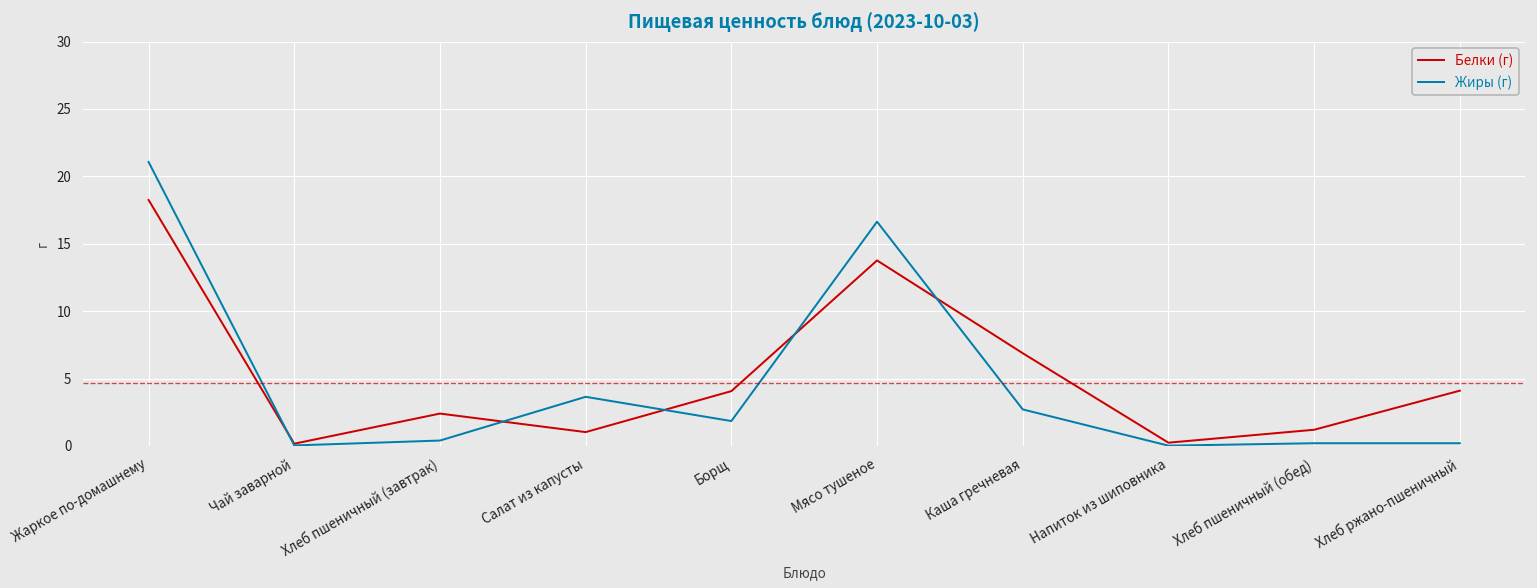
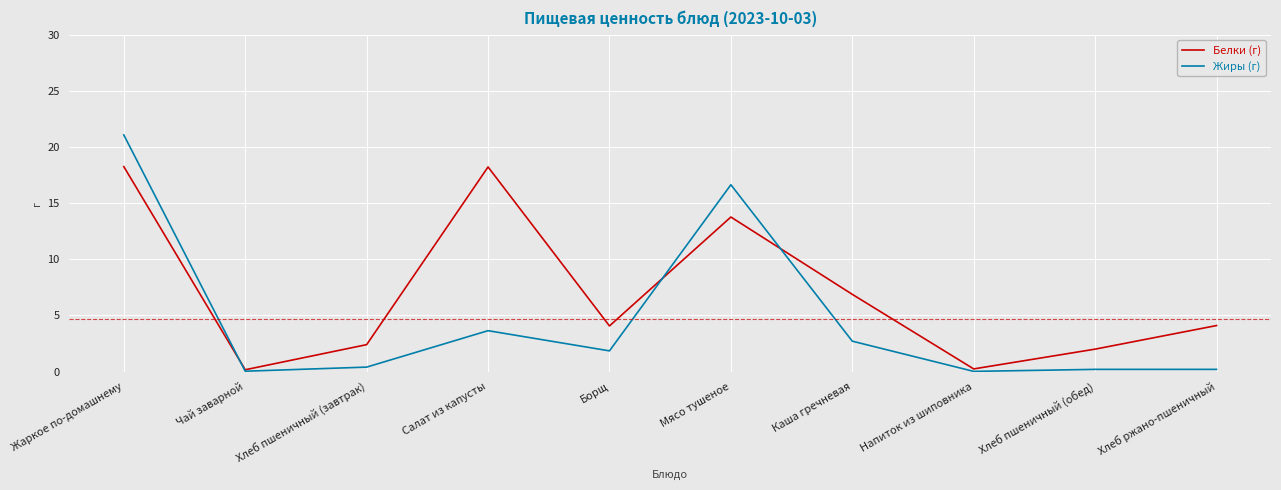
Белки (г), Салат из капусты: 1.0 -> 18.2
Белки (г), Хлеб пшеничный (обед): 1.2 -> 2.0
